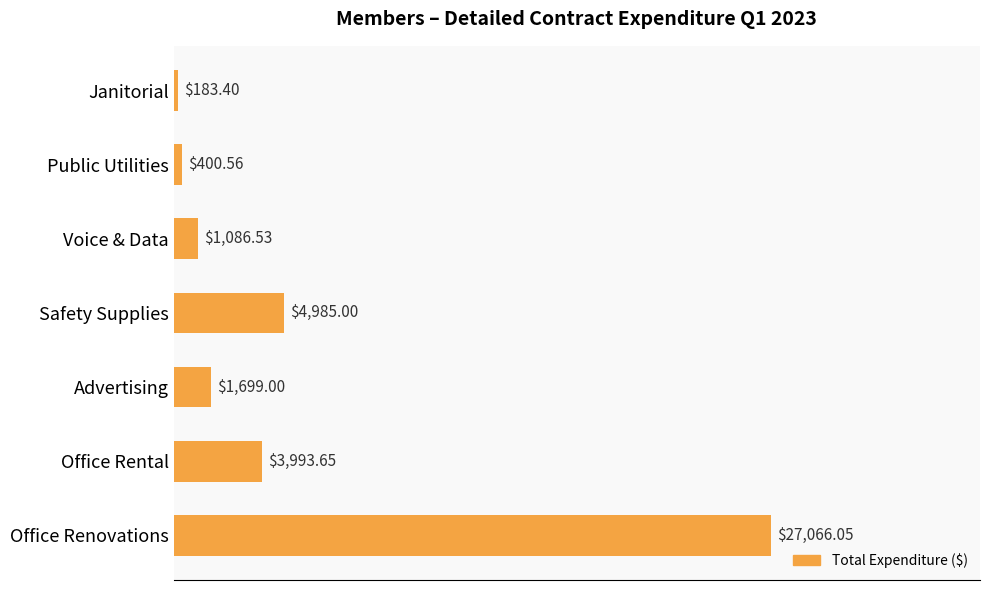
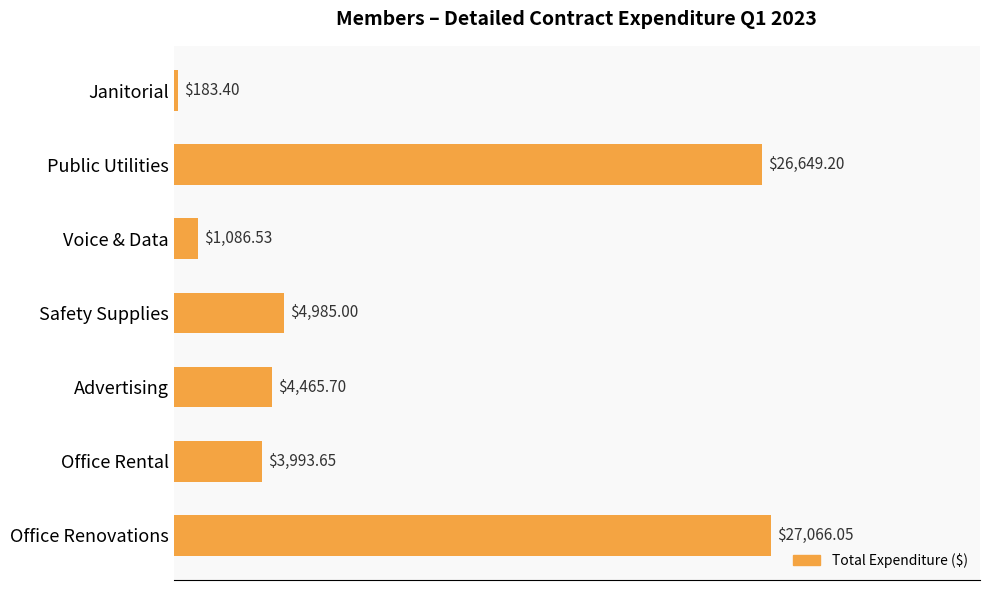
Public Utilities: $400.56 -> $26,649.20
Advertising: $1,699.00 -> $4,465.70
